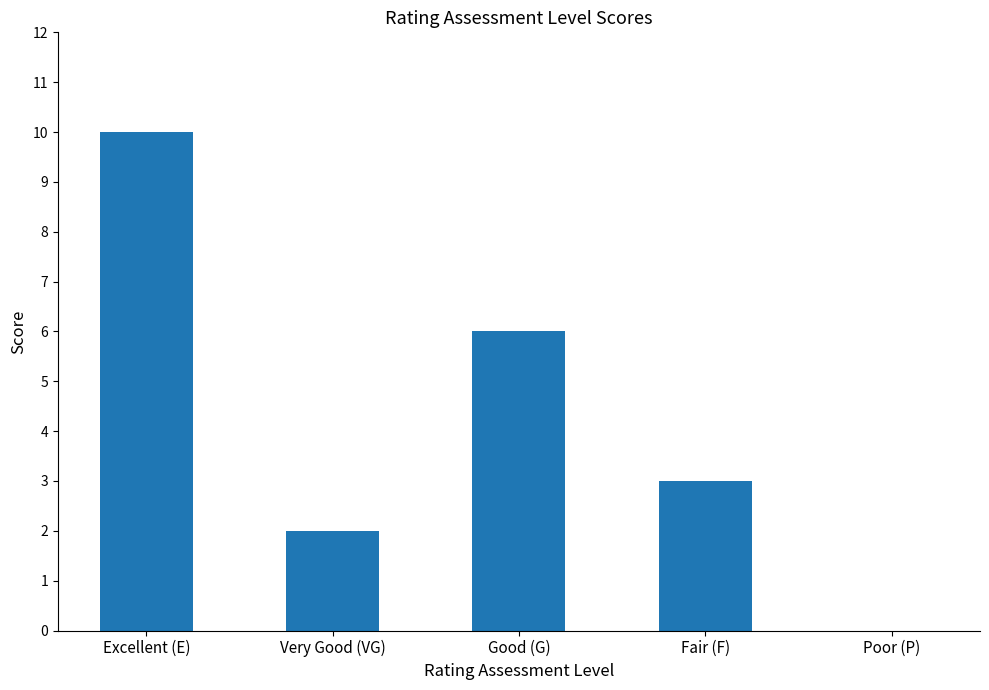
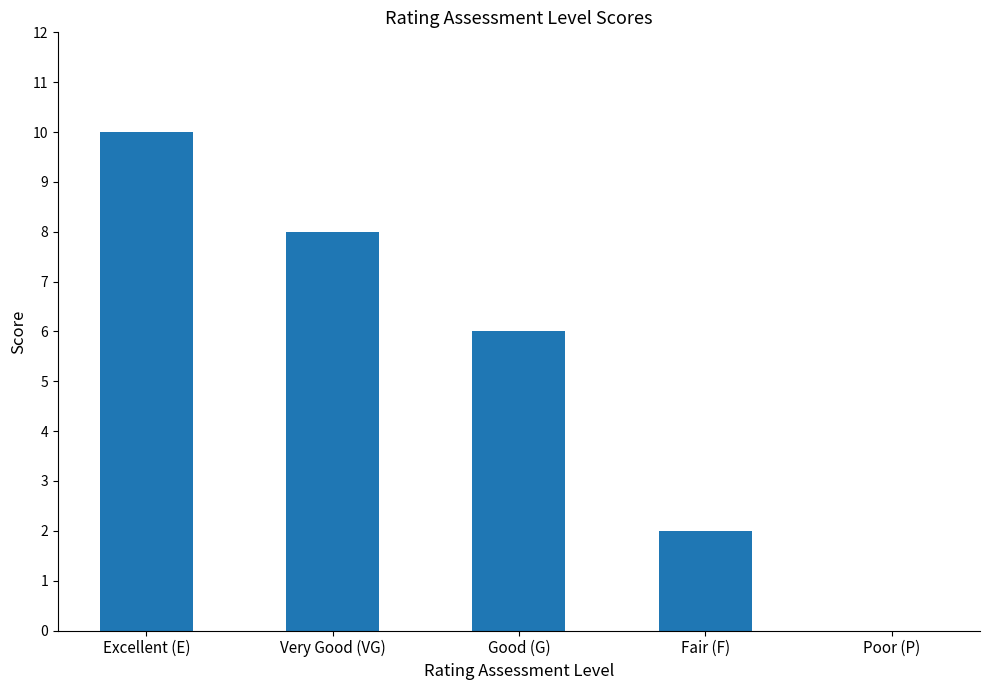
Very Good (VG): 2 -> 8
Fair (F): 3 -> 2
